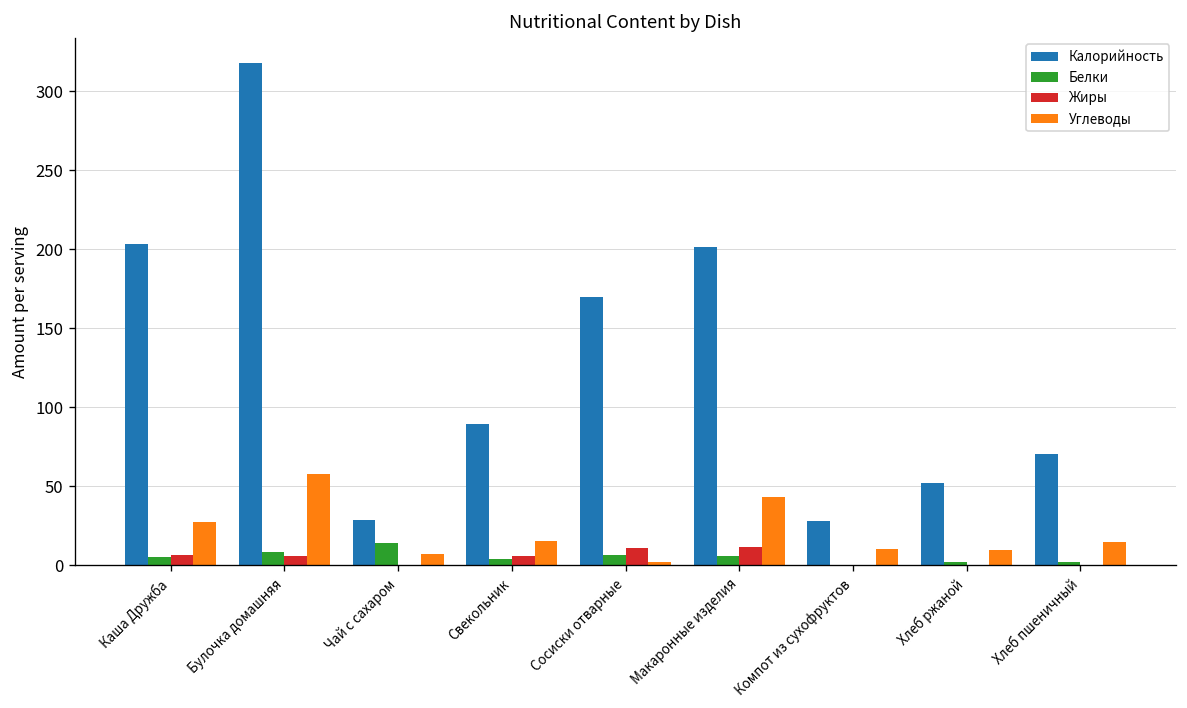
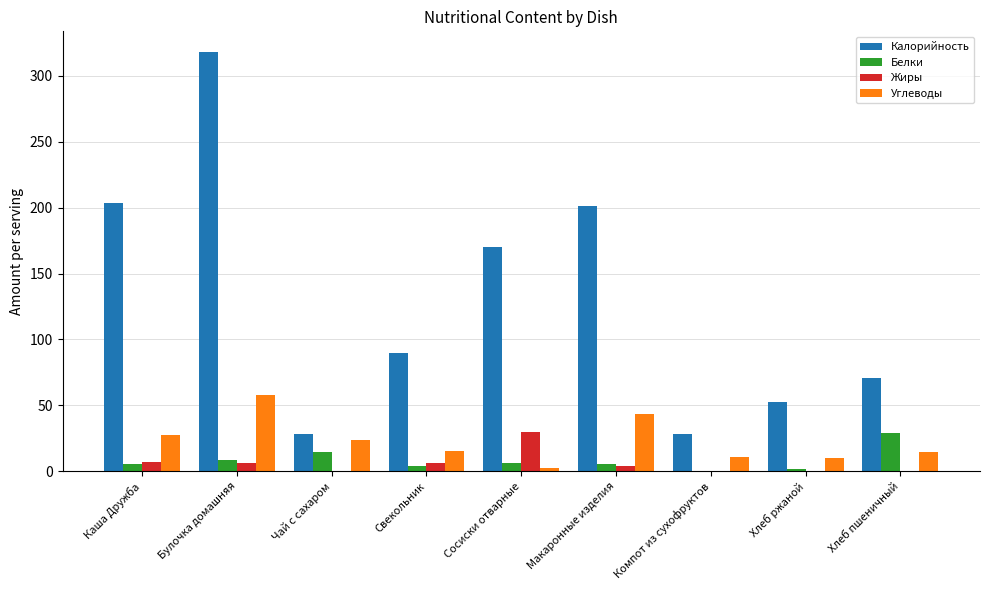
Углеводы, Чай с сахаром: 7 -> 23
Жиры, Сосиски отварные: 11 -> 30
Жиры, Макаронные изделия: 11 -> 4
Белки, Хлеб пшеничный: 2 -> 29
